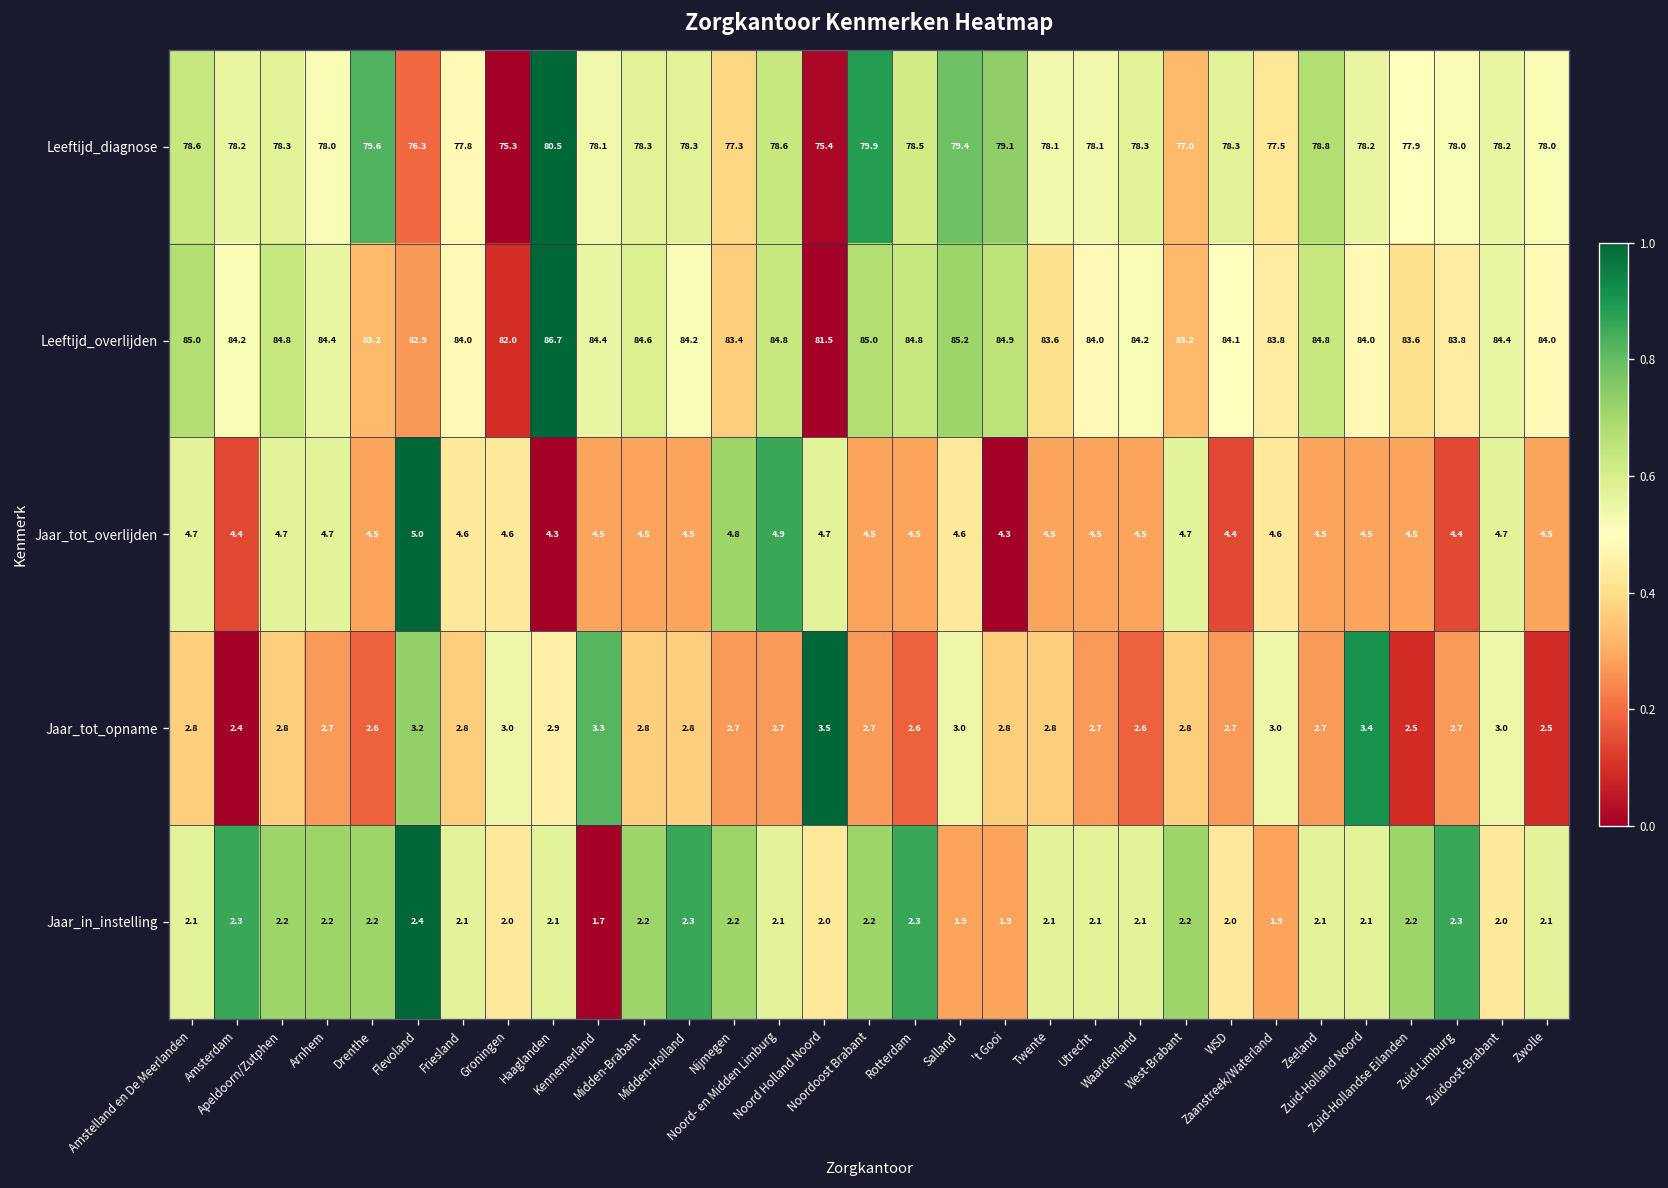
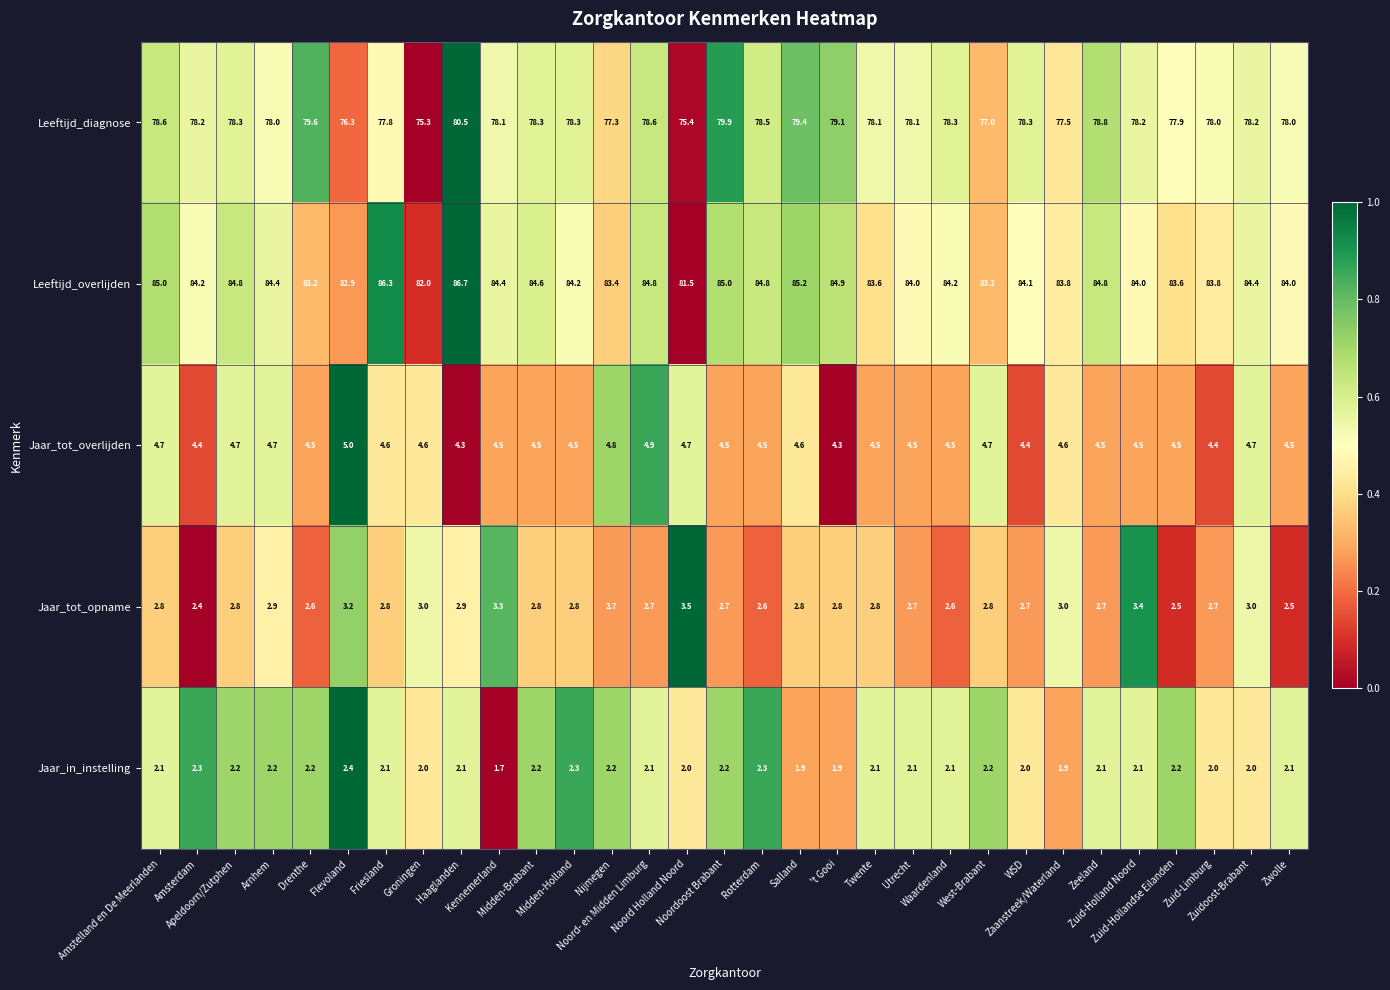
Leeftijd_overlijden, Friesland: 84.0 -> 86.3
Jaar_tot_opname, Arnhem: 2.7 -> 2.9
Jaar_tot_opname, Salland: 3.0 -> 2.8
Jaar_in_instelling, Zuid-Limburg: 2.3 -> 2.0
